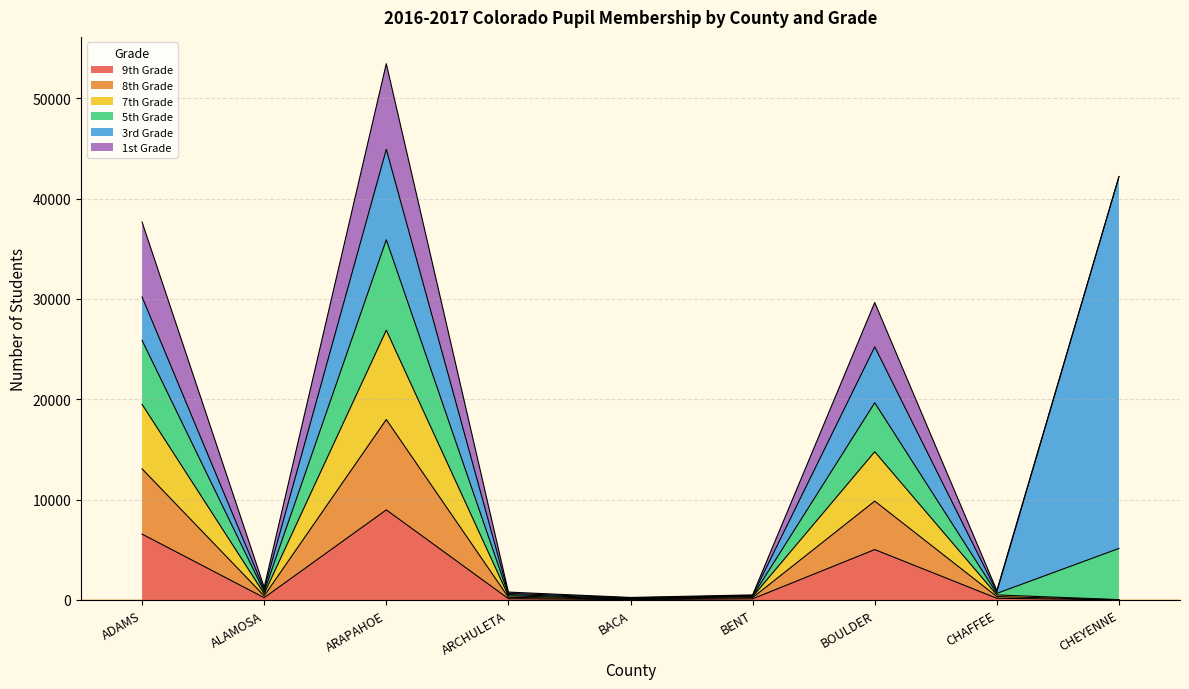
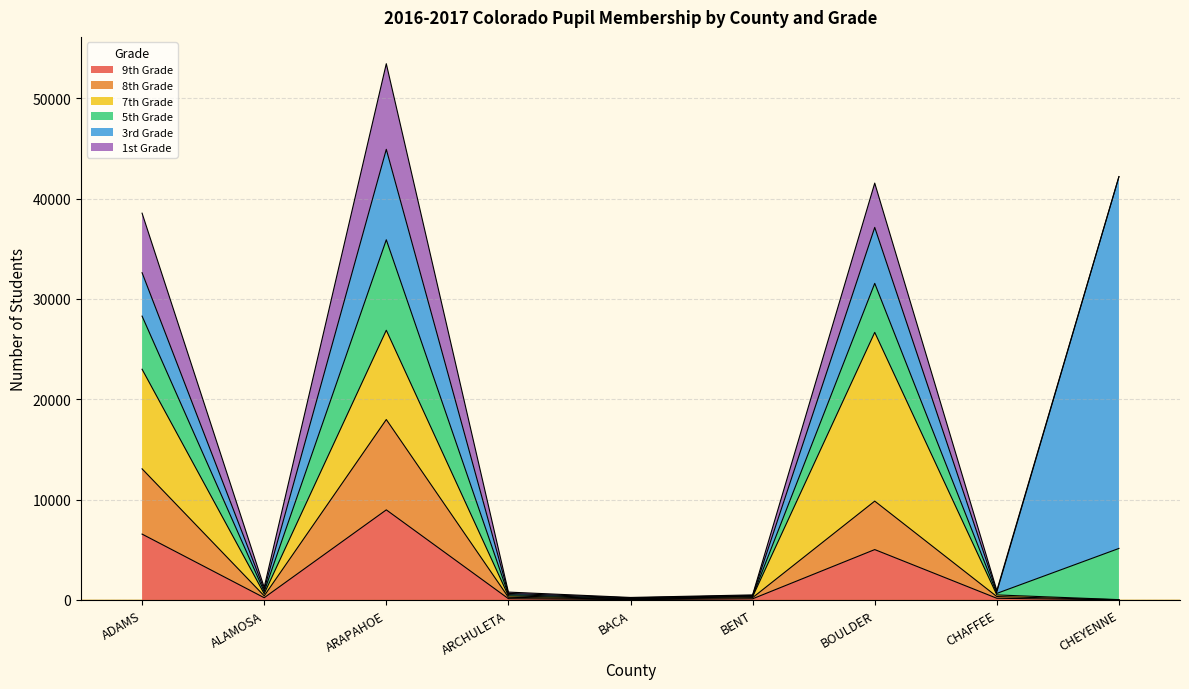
7th Grade, ADAMS: 6400 -> 9900
5th Grade, ADAMS: 6400 -> 5300
1st Grade, ADAMS: 7500 -> 5900
7th Grade, BOULDER: 4900 -> 16800
